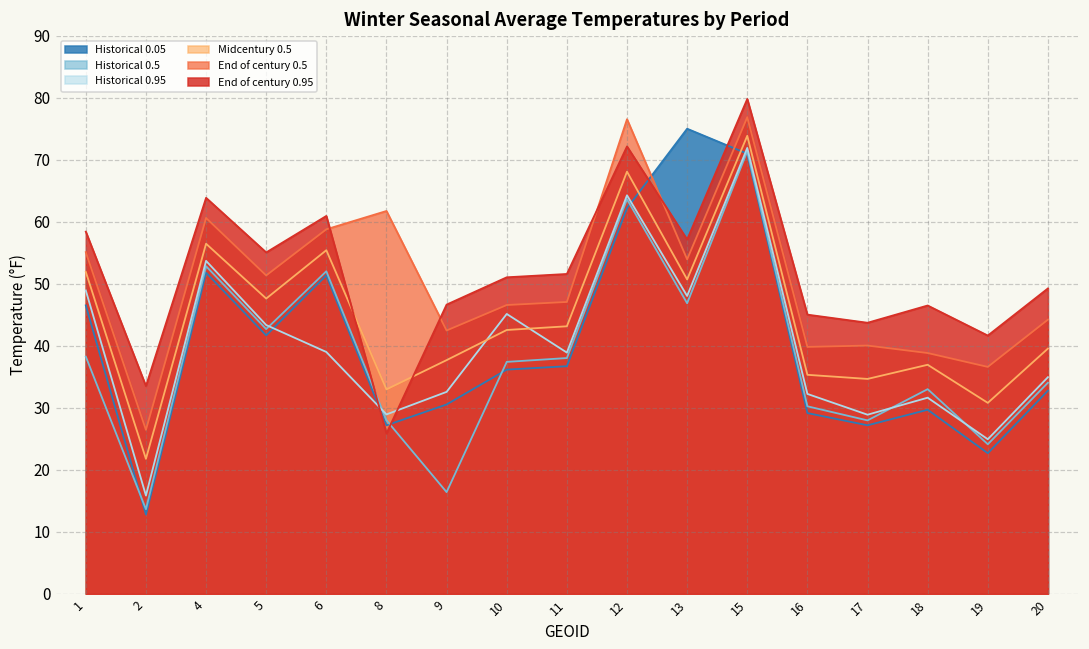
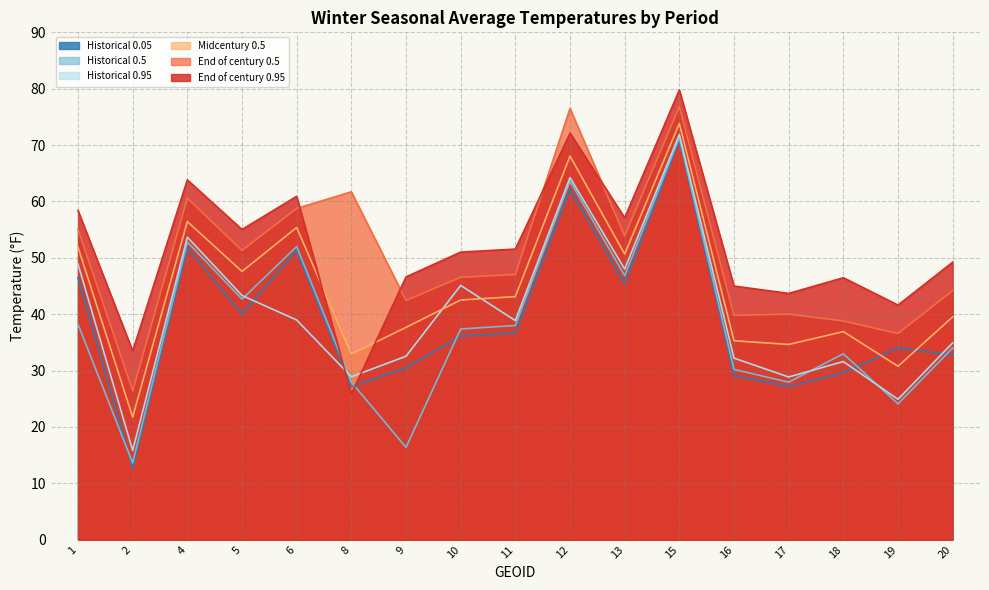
Historical 0.05, 5: 42 -> 40
Historical 0.05, 13: 75 -> 45
Historical 0.05, 19: 23 -> 34
